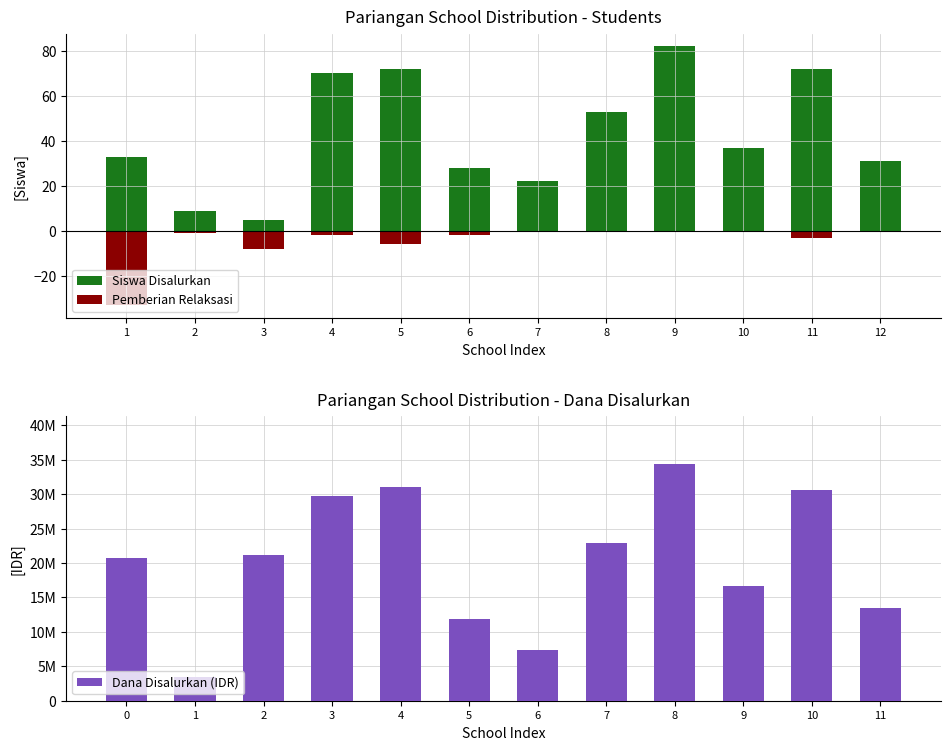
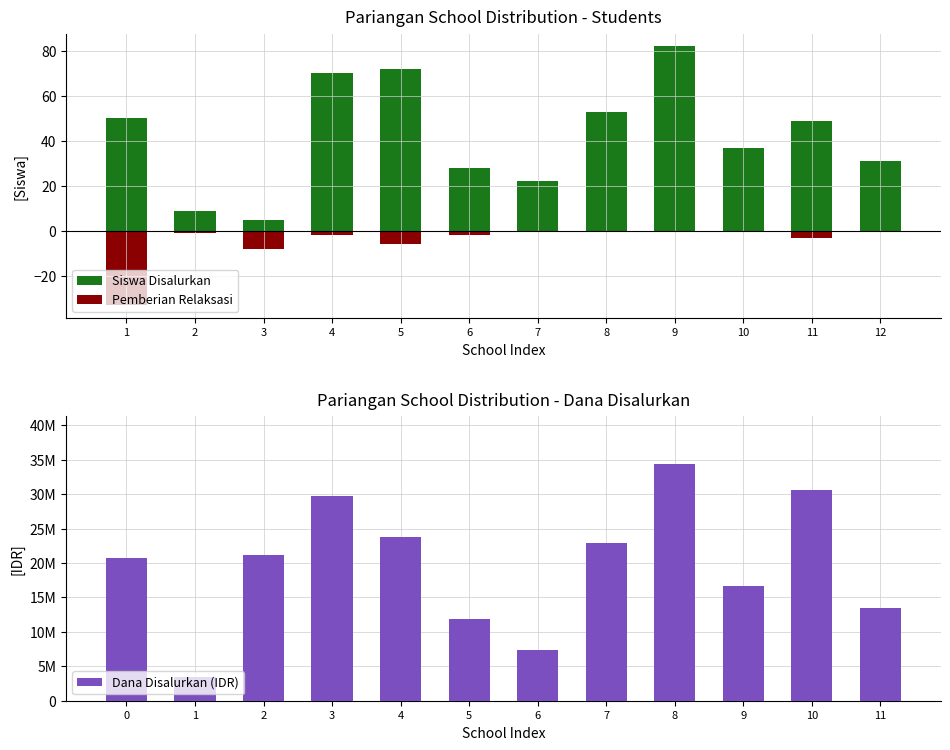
Pariangan School Distribution - Students, Siswa Disalurkan, 1: 33 -> 50
Pariangan School Distribution - Students, Siswa Disalurkan, 11: 72 -> 49
Pariangan School Distribution - Dana Disalurkan, 4: 31000000 -> 24000000
